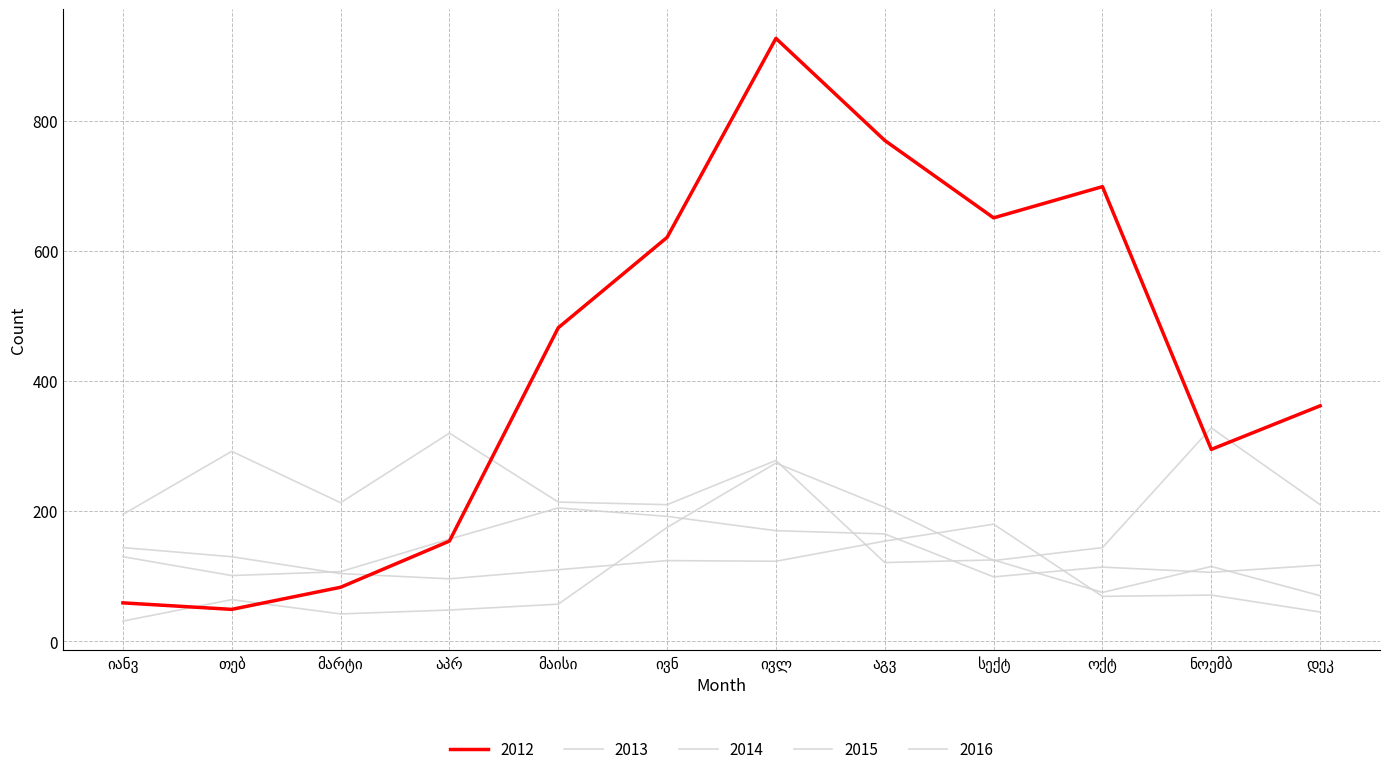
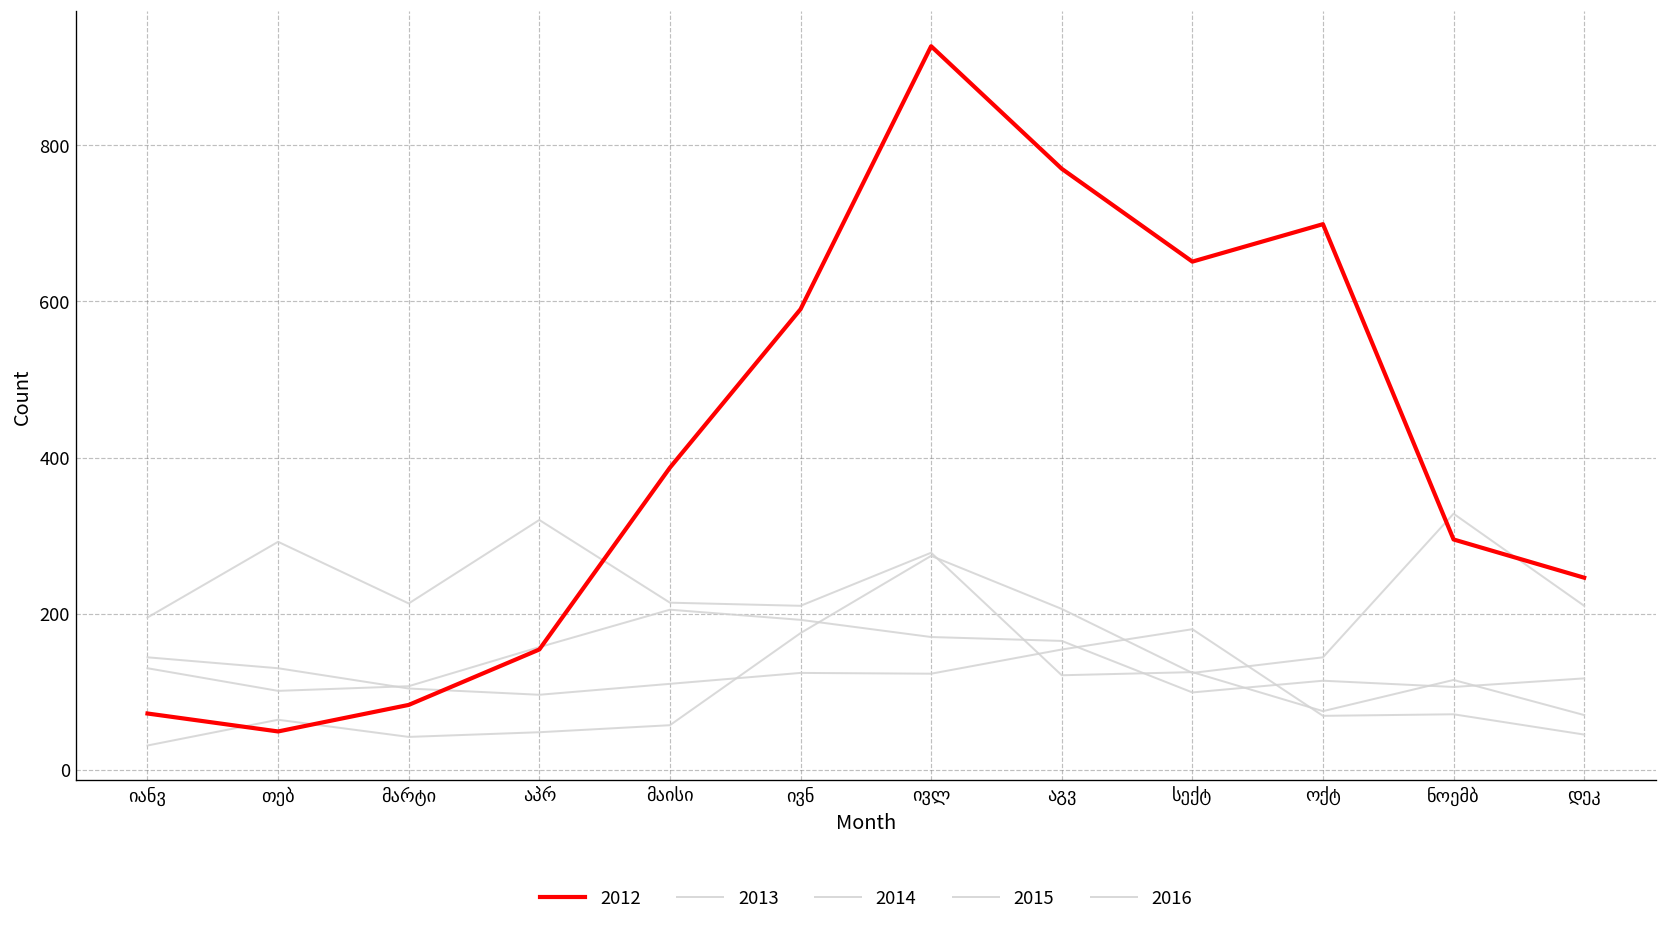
2012, იანვ: 60 -> 70
2012, მაისი: 480 -> 390
2012, ივნ: 620 -> 590
2012, დეკ: 360 -> 250
